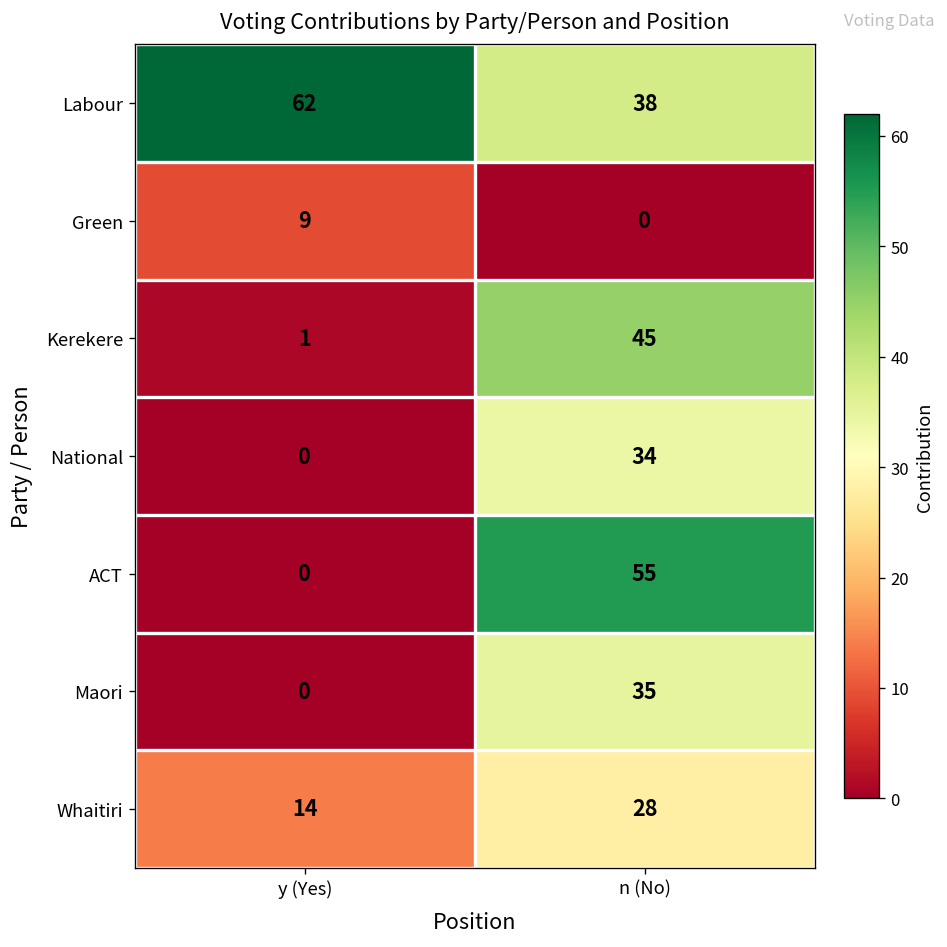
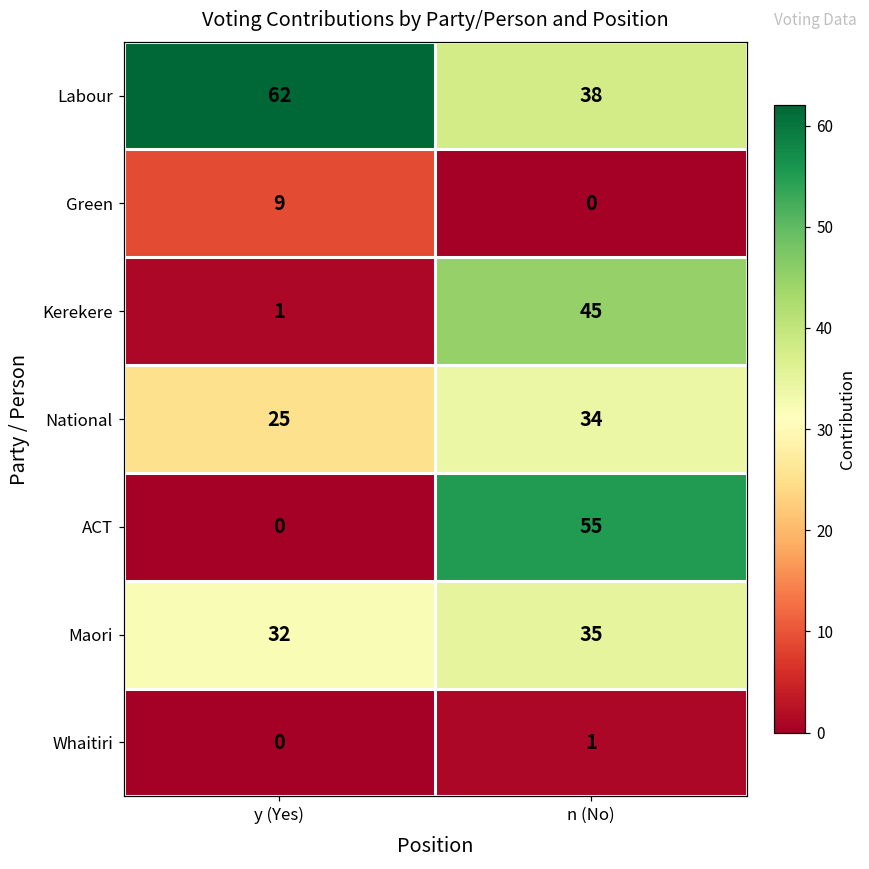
National, y (Yes): 0 -> 25
Maori, y (Yes): 0 -> 32
Whaitiri, y (Yes): 14 -> 0
Whaitiri, n (No): 28 -> 1
